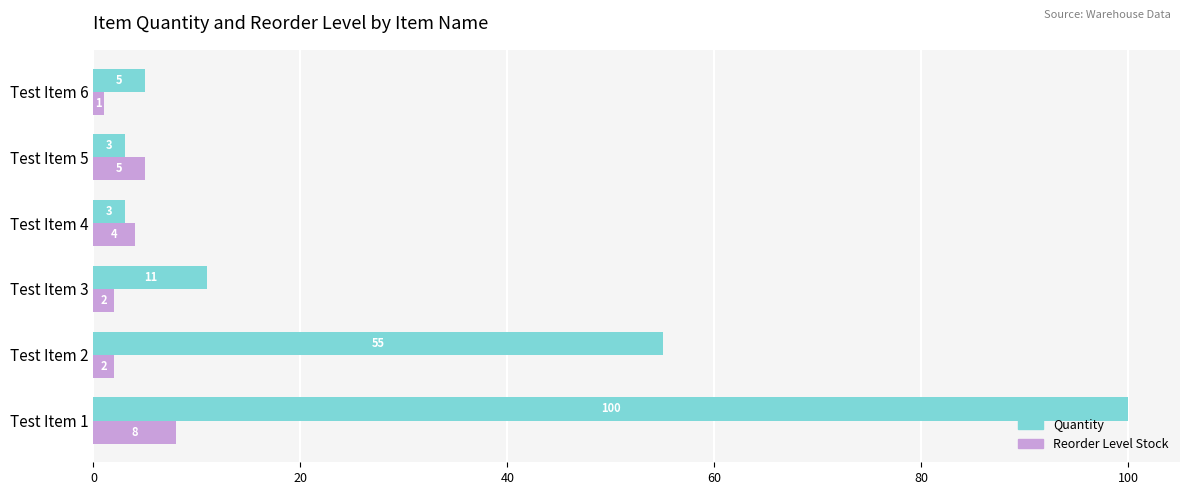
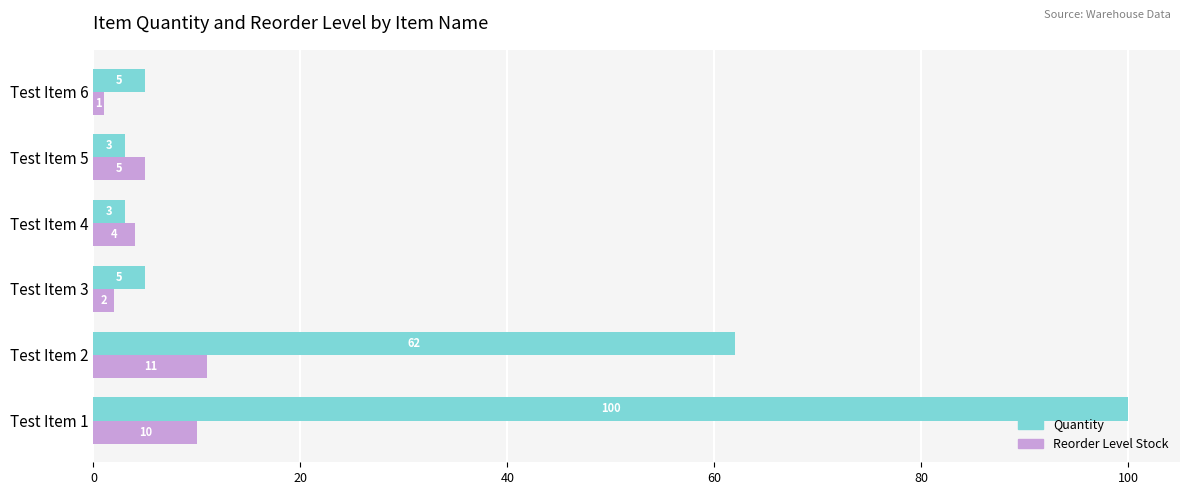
Quantity, Test Item 3: 11 -> 5
Quantity, Test Item 2: 55 -> 62
Reorder Level Stock, Test Item 2: 2 -> 11
Reorder Level Stock, Test Item 1: 8 -> 10
